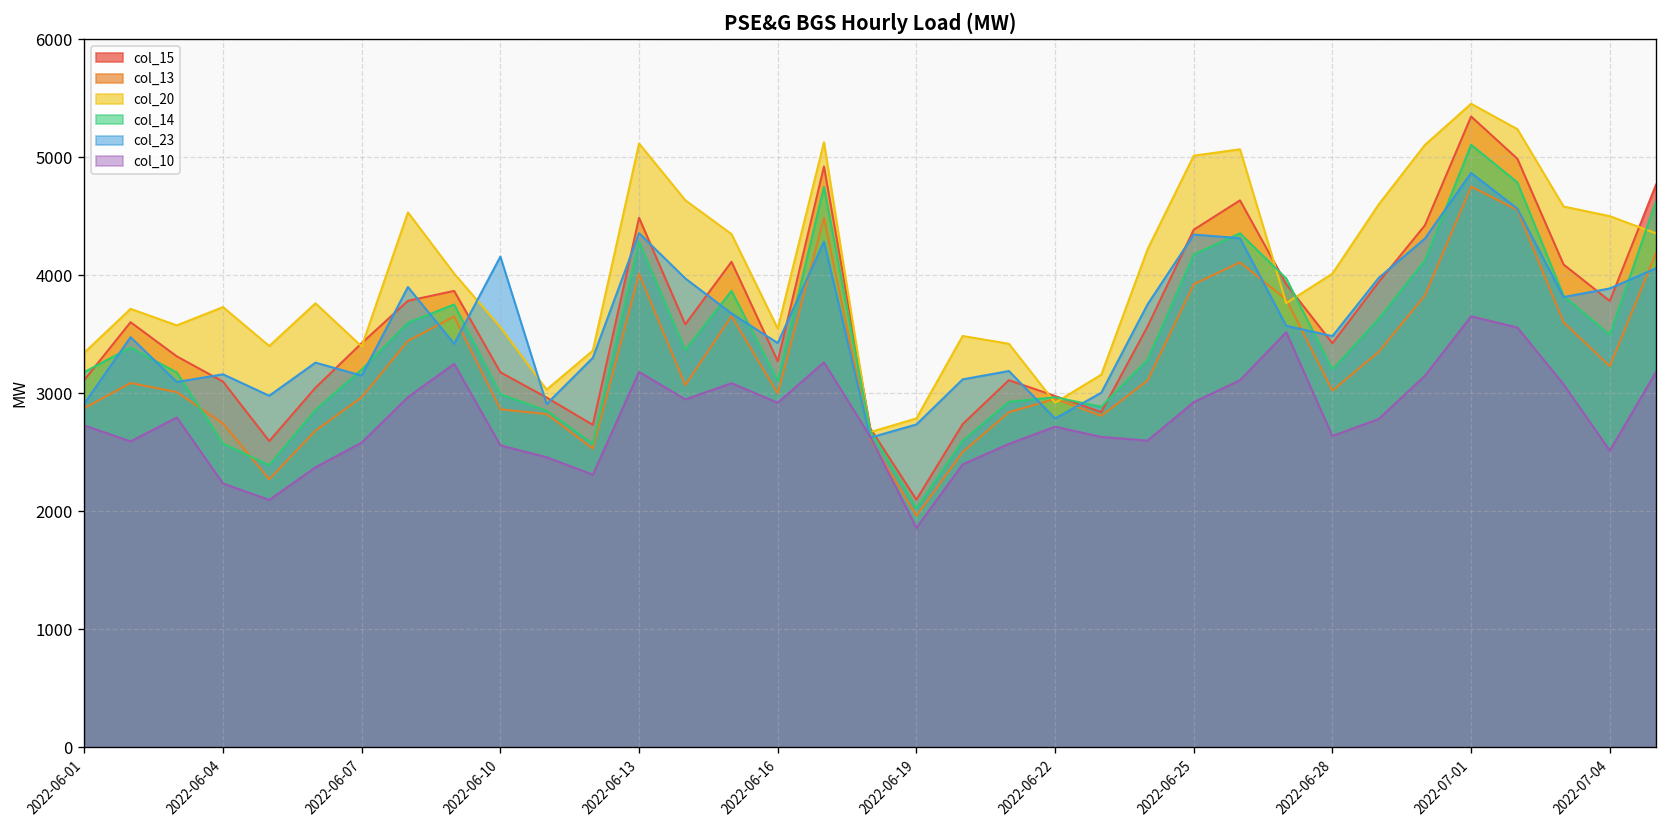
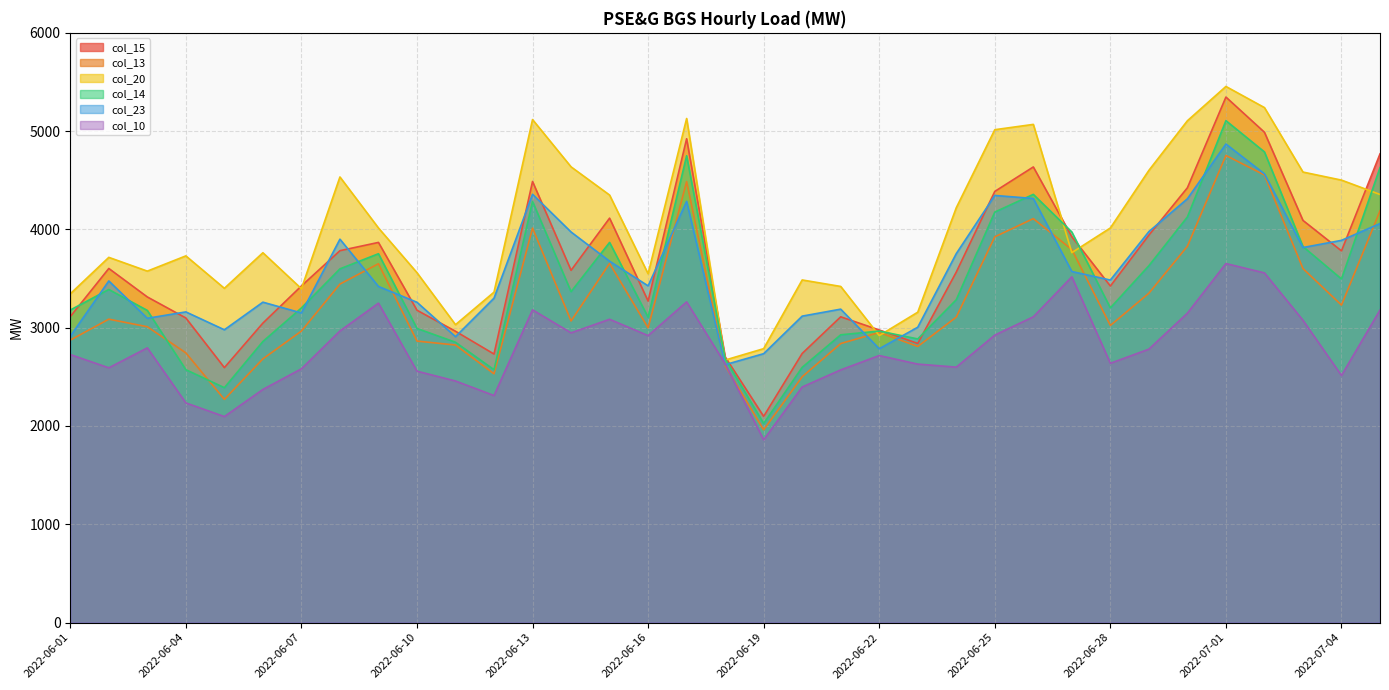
col_23, 2022-06-10: 4200 -> 3300
